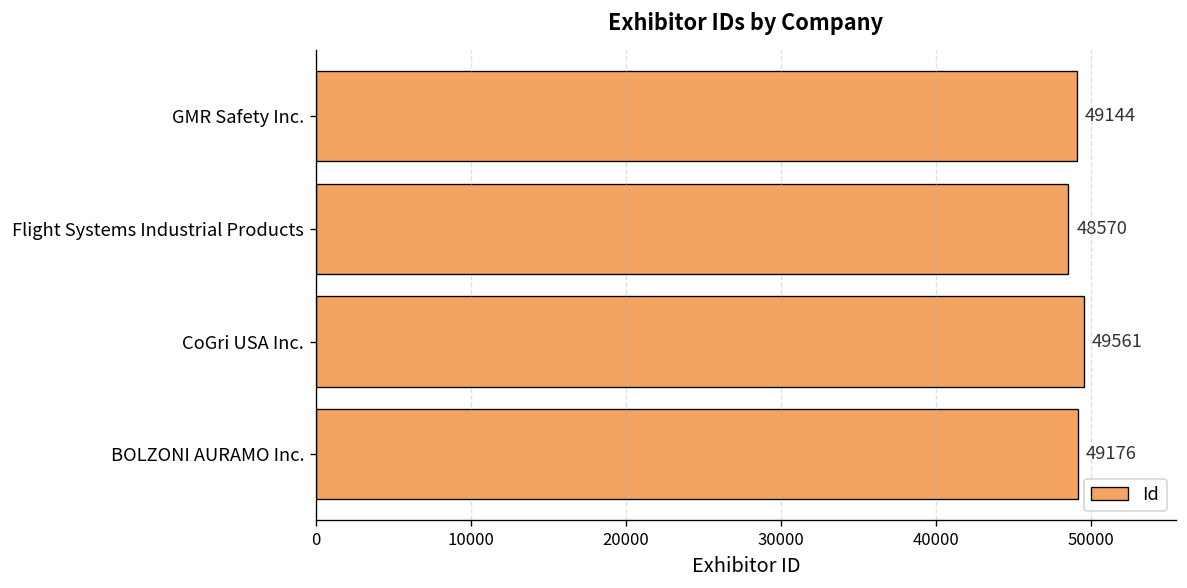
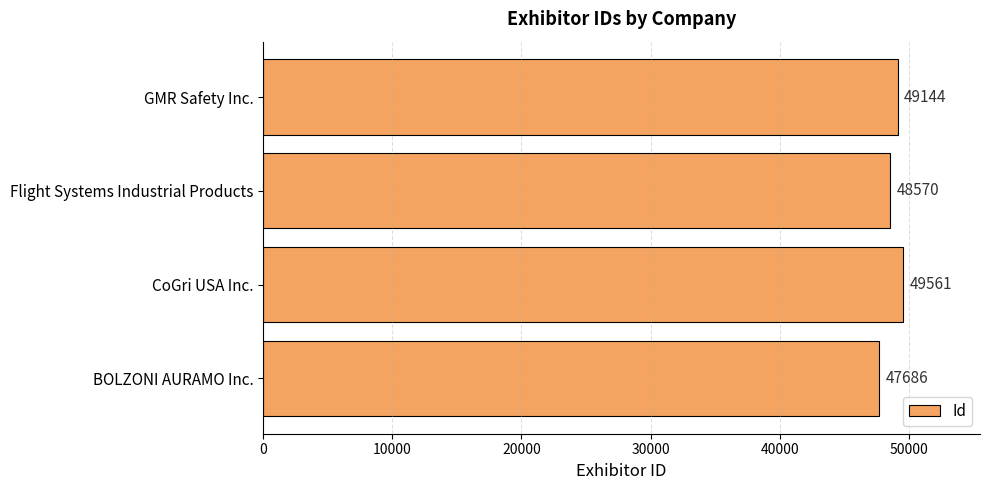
BOLZONI AURAMO Inc.: 49176 -> 47686
